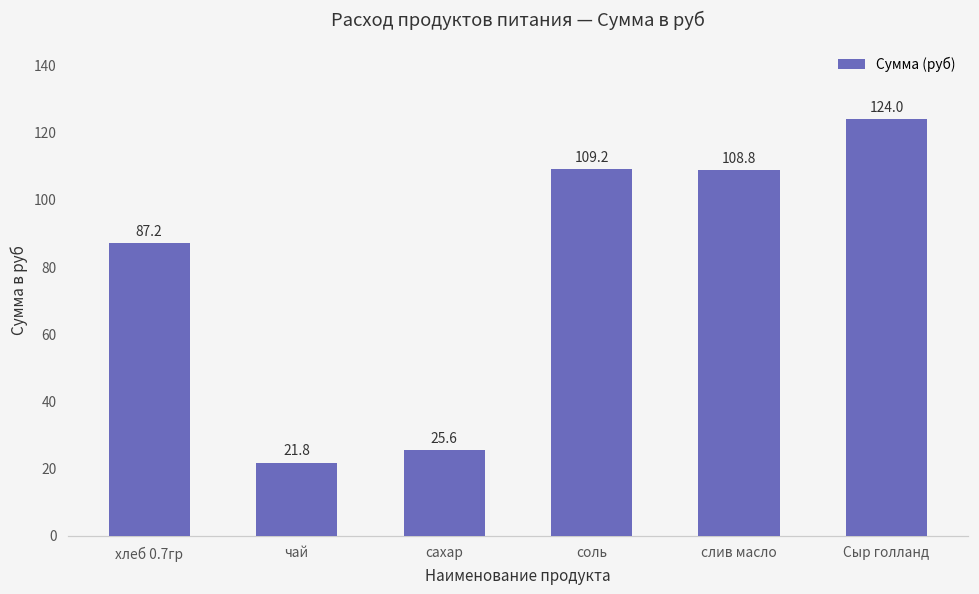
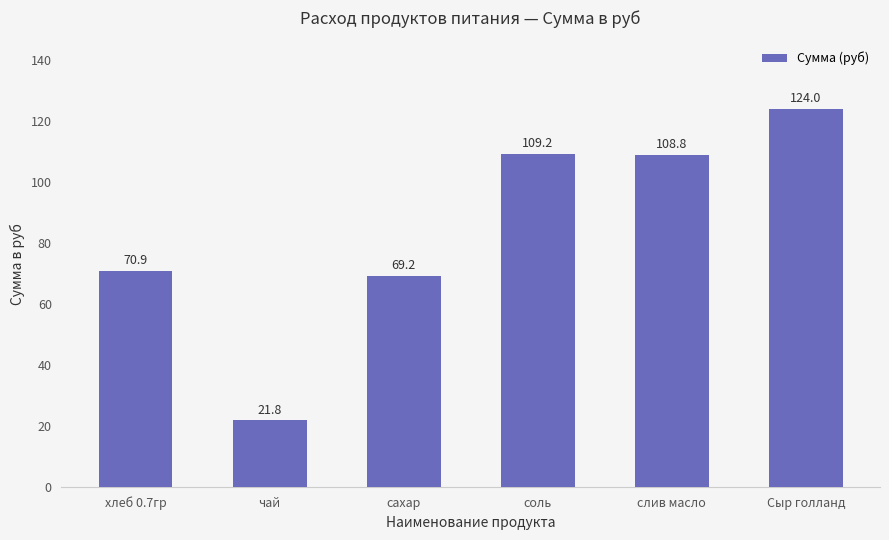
хлеб 0.7гр: 87.2 -> 70.9
сахар: 25.6 -> 69.2
